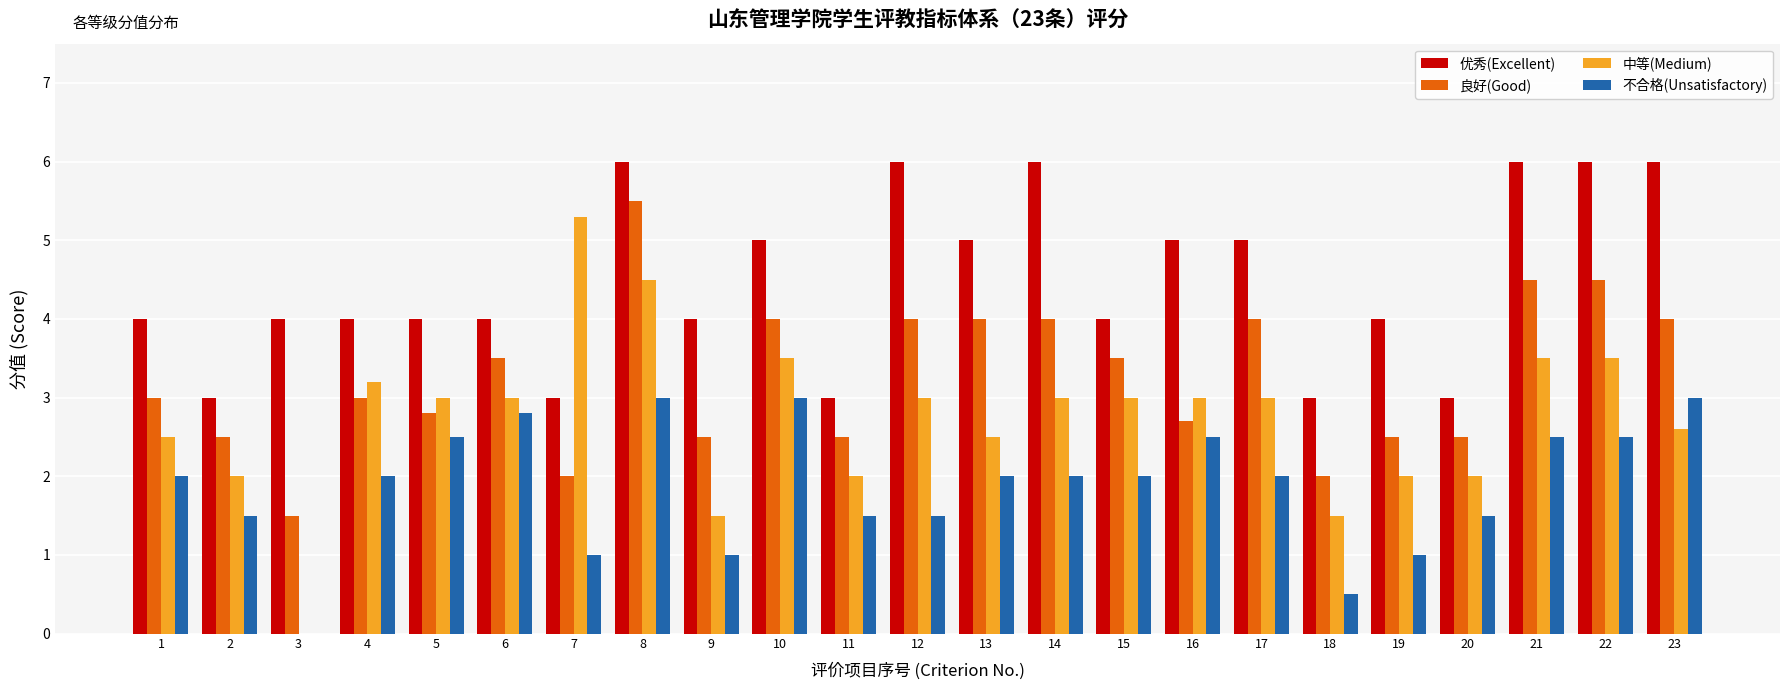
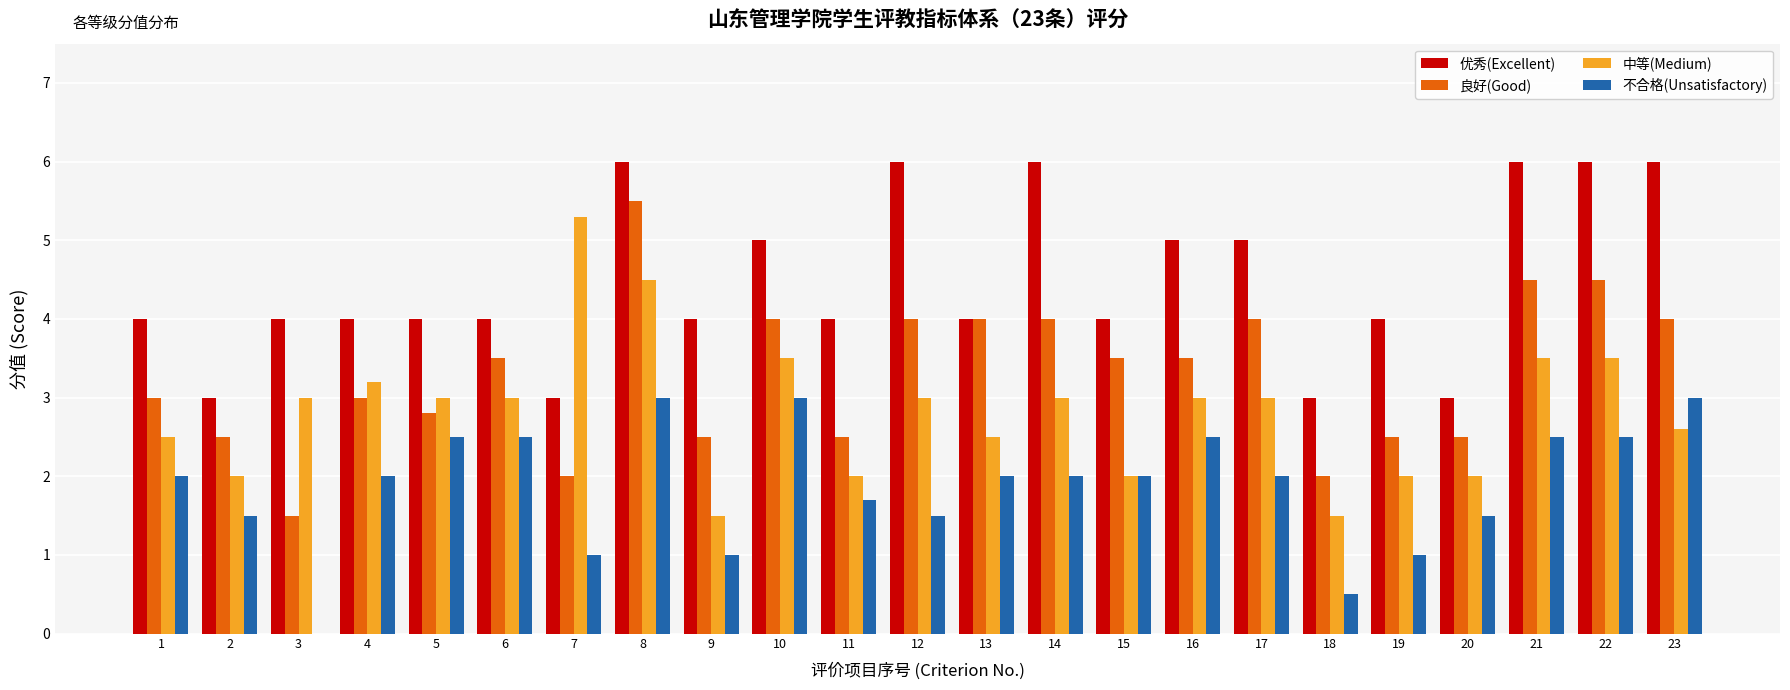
中等(Medium), 3: 0 -> 3
不合格(Unsatisfactory), 6: 2.8 -> 2.5
优秀(Excellent), 11: 3 -> 4
不合格(Unsatisfactory), 11: 1.5 -> 1.7
优秀(Excellent), 13: 5 -> 4
中等(Medium), 15: 3 -> 2
良好(Good), 16: 2.7 -> 3.5
